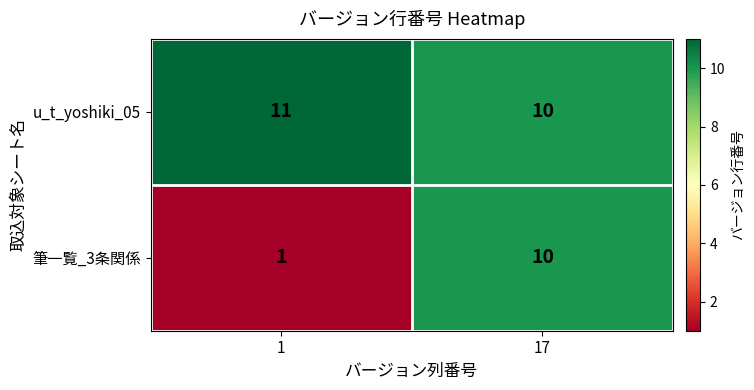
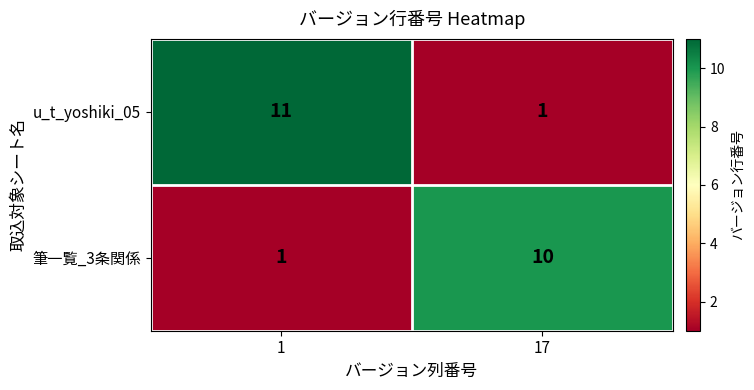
u_t_yoshiki_05, 17: 10 -> 1
